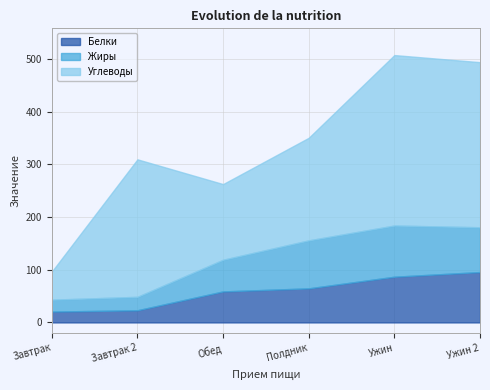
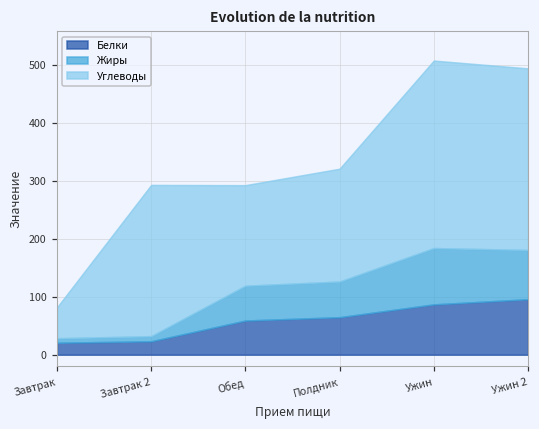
Жиры, Завтрак: 20 -> 10
Жиры, Завтрак 2: 30 -> 10
Углеводы, Обед: 140 -> 170
Жиры, Полдник: 90 -> 60
